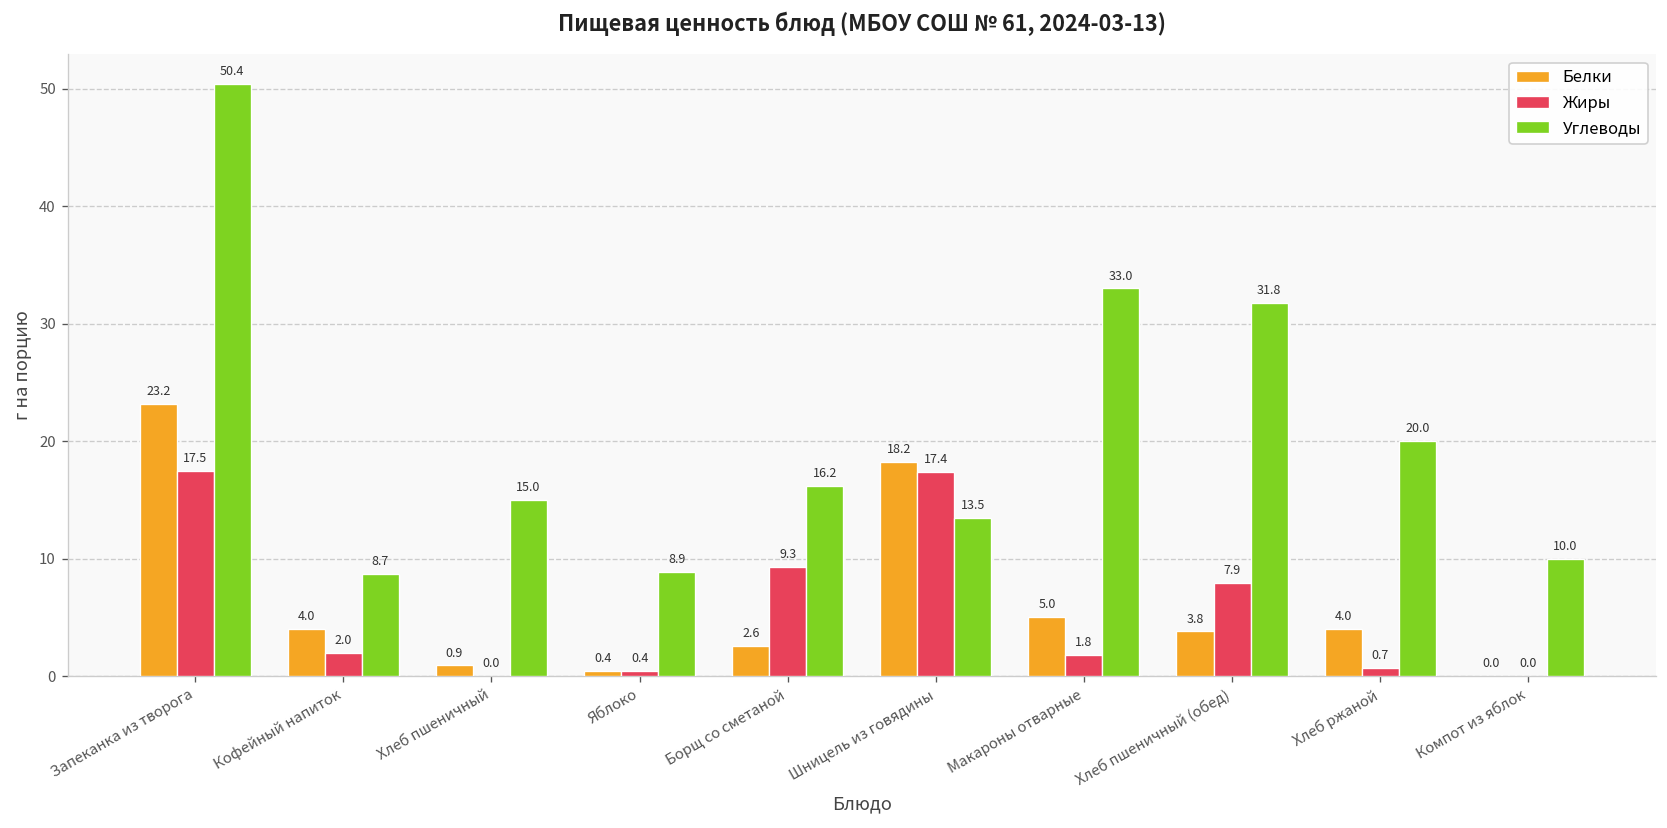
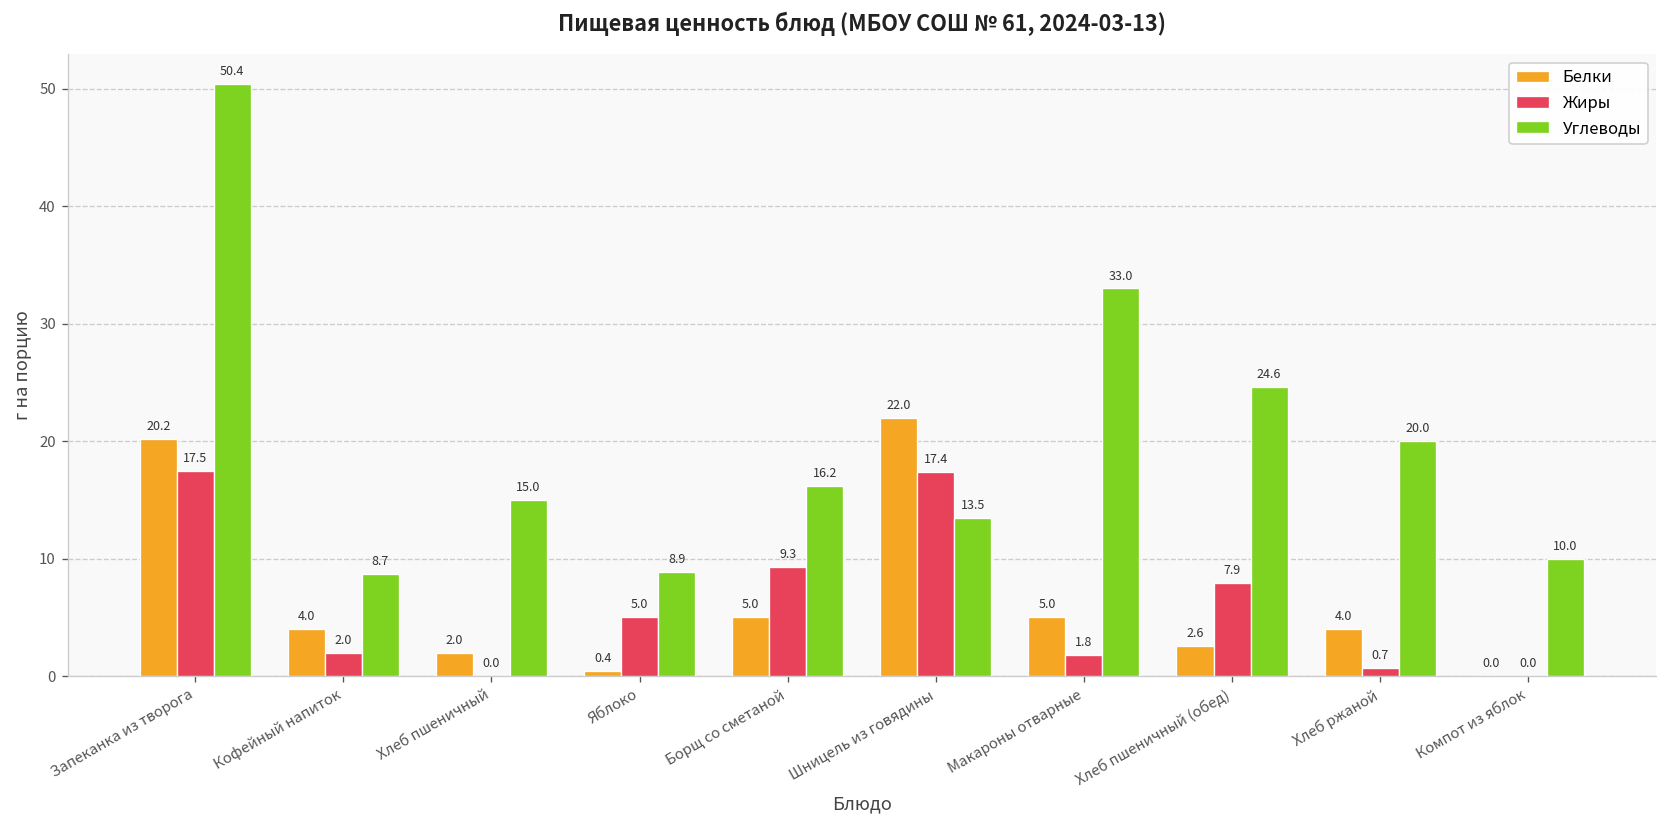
Белки, Запеканка из творога: 23.2 -> 20.2
Белки, Хлеб пшеничный: 0.9 -> 2.0
Жиры, Яблоко: 0.4 -> 5.0
Белки, Борщ со сметаной: 2.6 -> 5.0
Белки, Шницель из говядины: 18.2 -> 22.0
Белки, Хлеб пшеничный (обед): 3.8 -> 2.6
Углеводы, Хлеб пшеничный (обед): 31.8 -> 24.6
